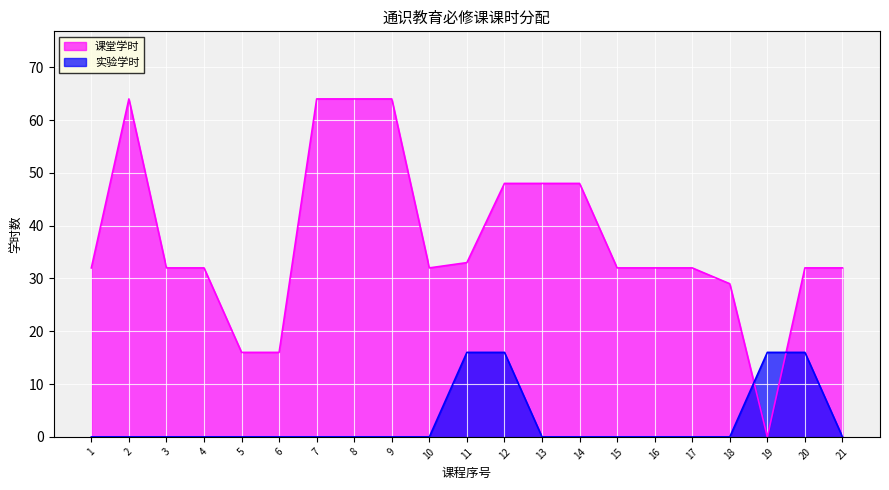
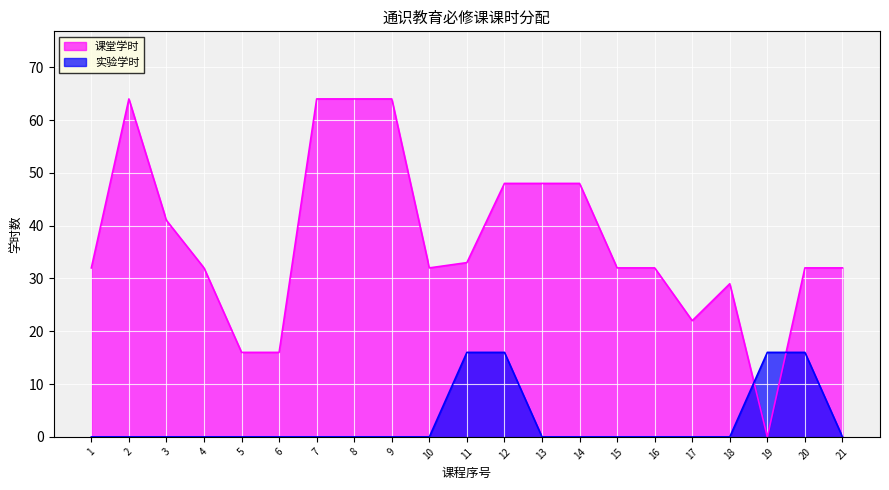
课堂学时, 3: 32 -> 41
课堂学时, 17: 32 -> 22
